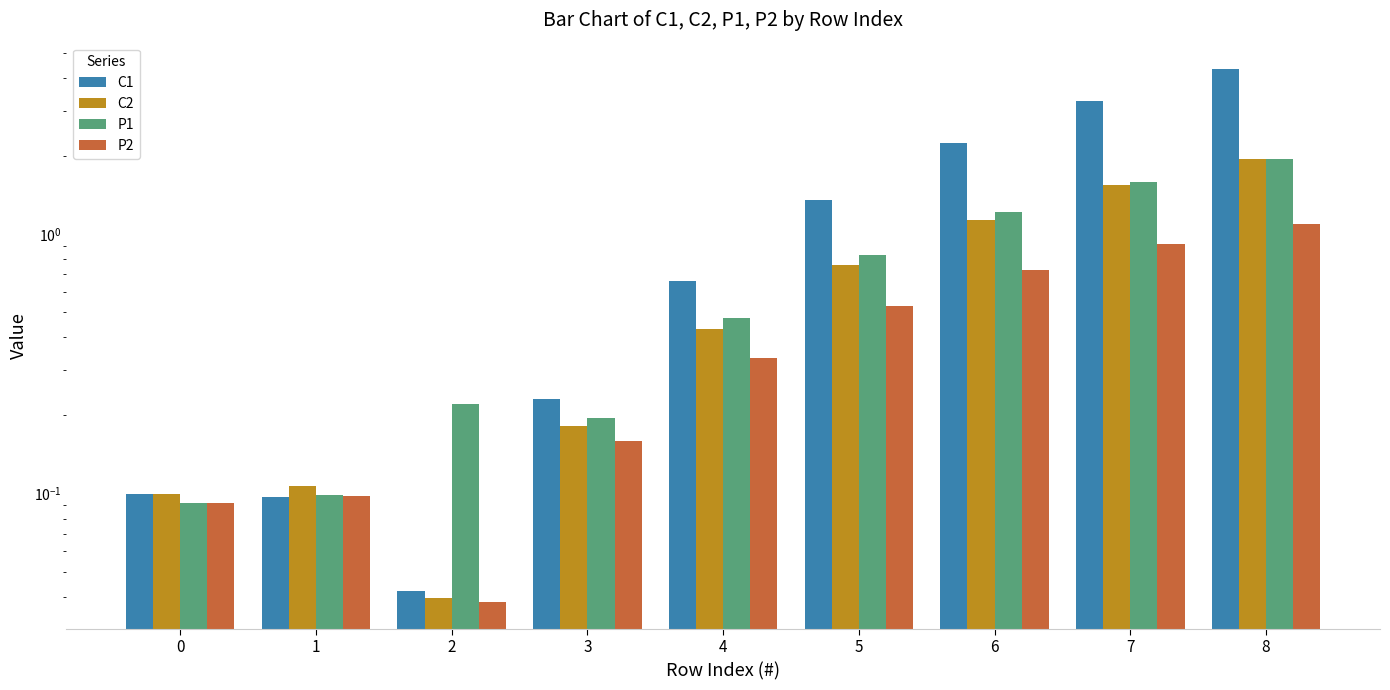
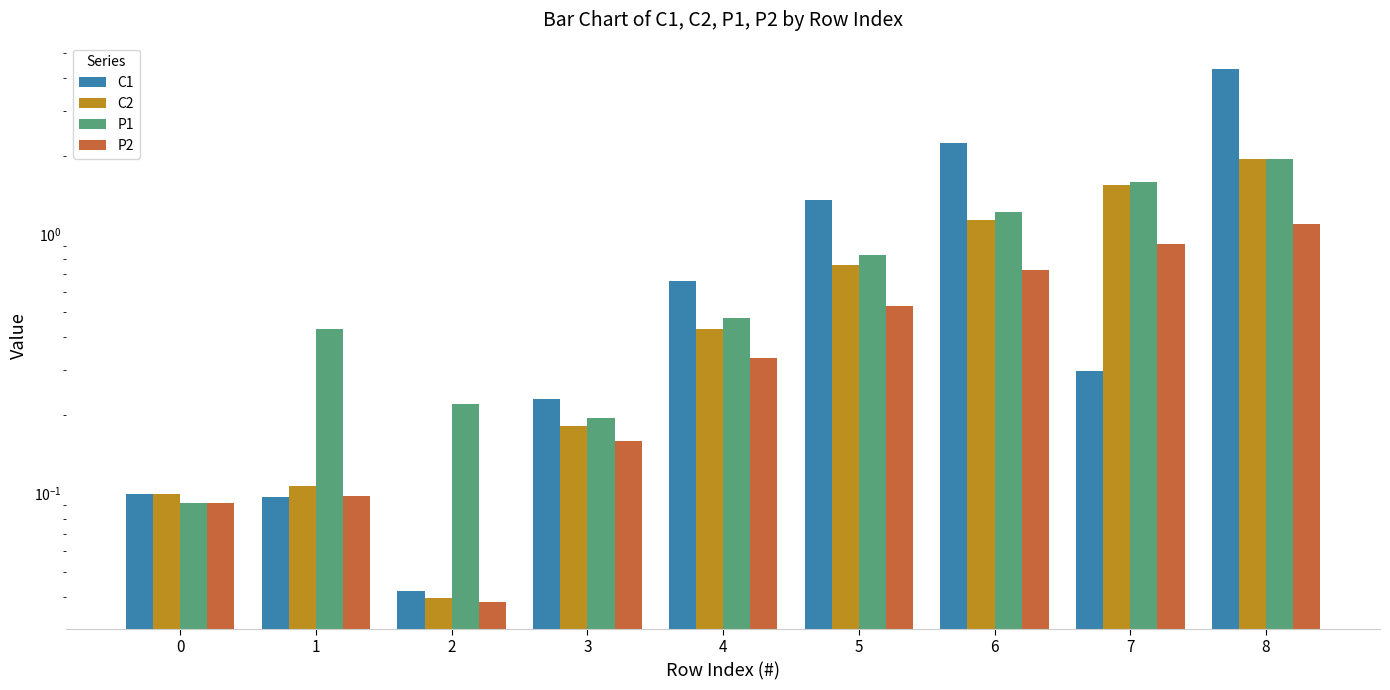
P1, 1: 0.099 -> 0.43
C1, 7: 3.3 -> 0.30
